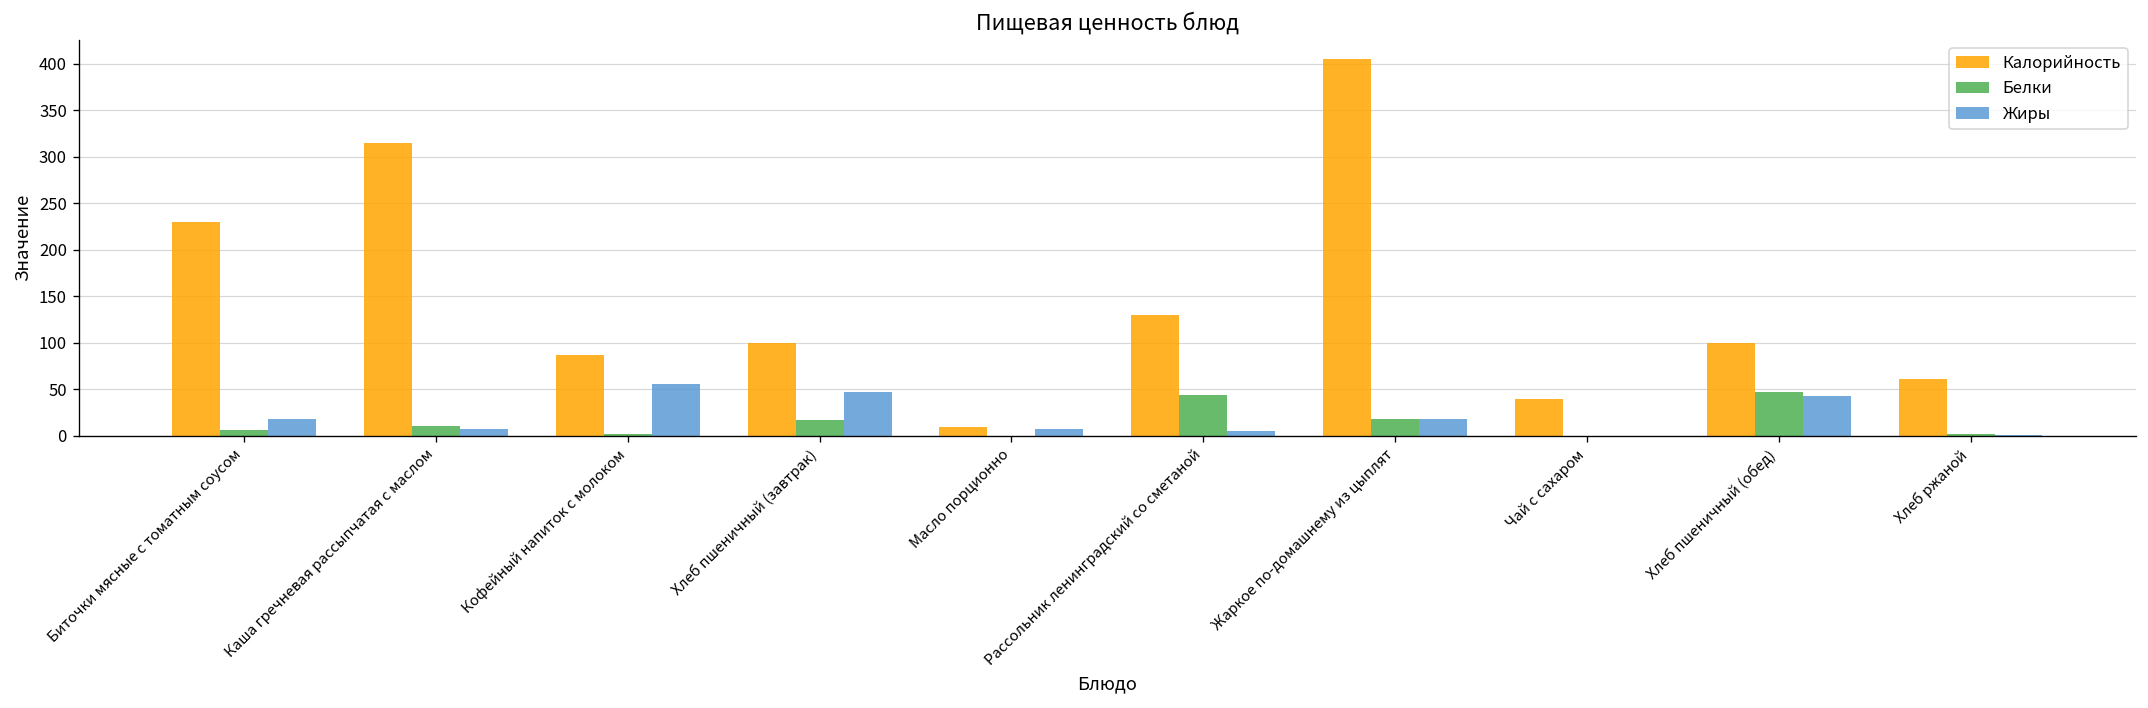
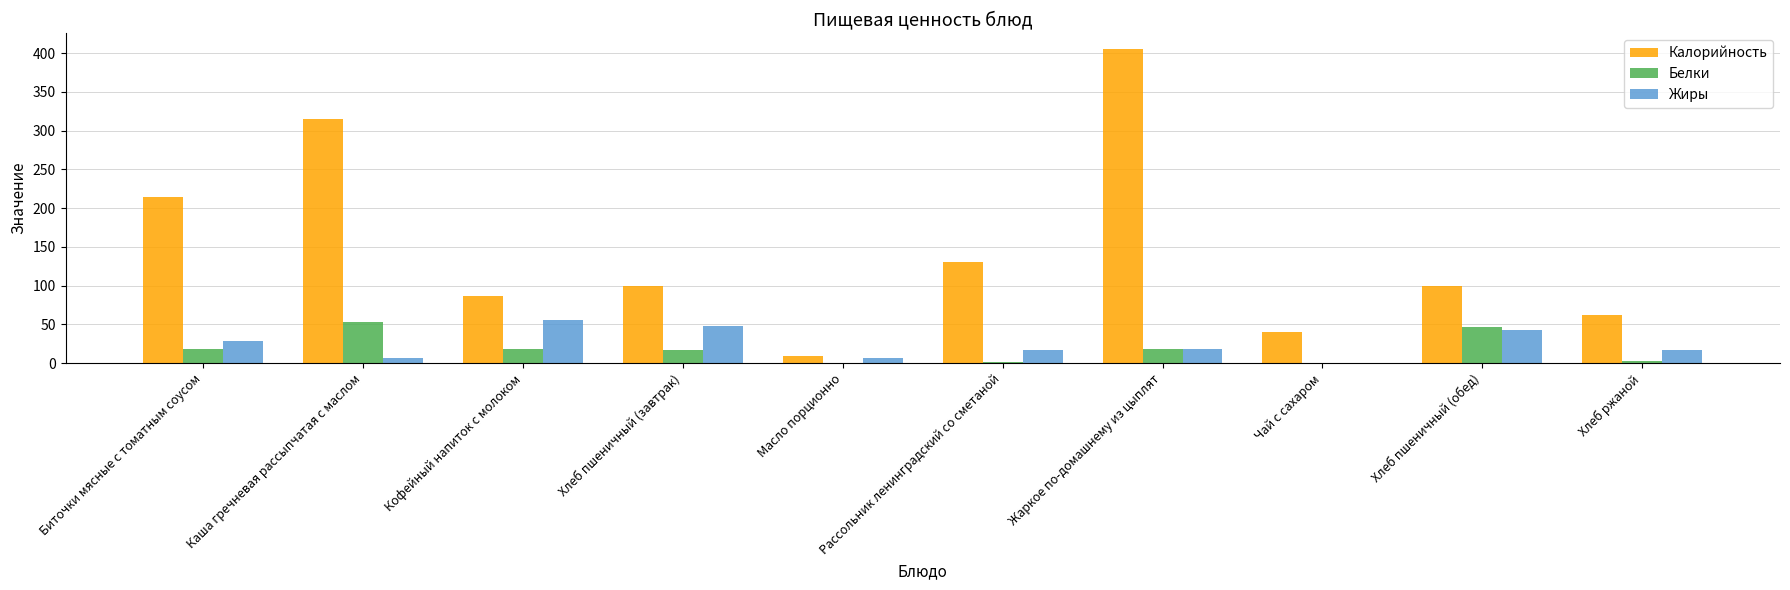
Калорийность, Биточки мясные с томатным соусом: 230 -> 210
Белки, Биточки мясные с томатным соусом: 10 -> 20
Жиры, Биточки мясные с томатным соусом: 20 -> 30
Белки, Каша гречневая рассыпчатая с маслом: 10 -> 50
Белки, Кофейный напиток с молоком: 0 -> 20
Белки, Рассольник ленинградский со сметаной: 40 -> 0
Жиры, Рассольник ленинградский со сметаной: 10 -> 20
Жиры, Хлеб ржаной: 0 -> 20
